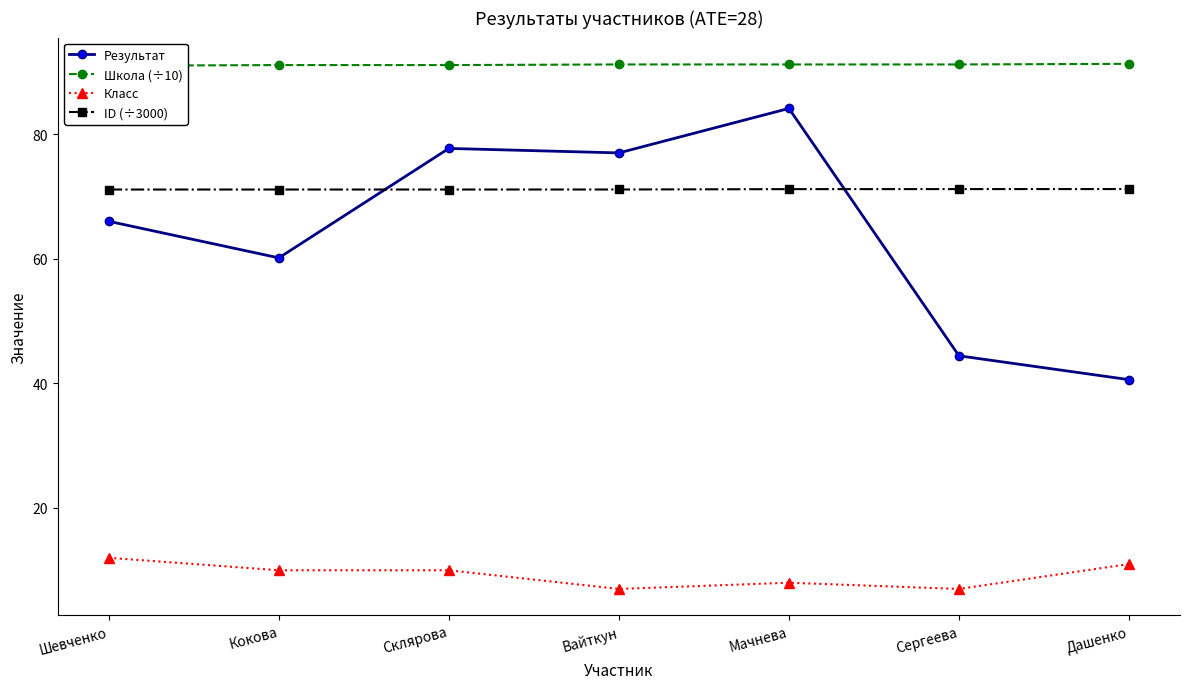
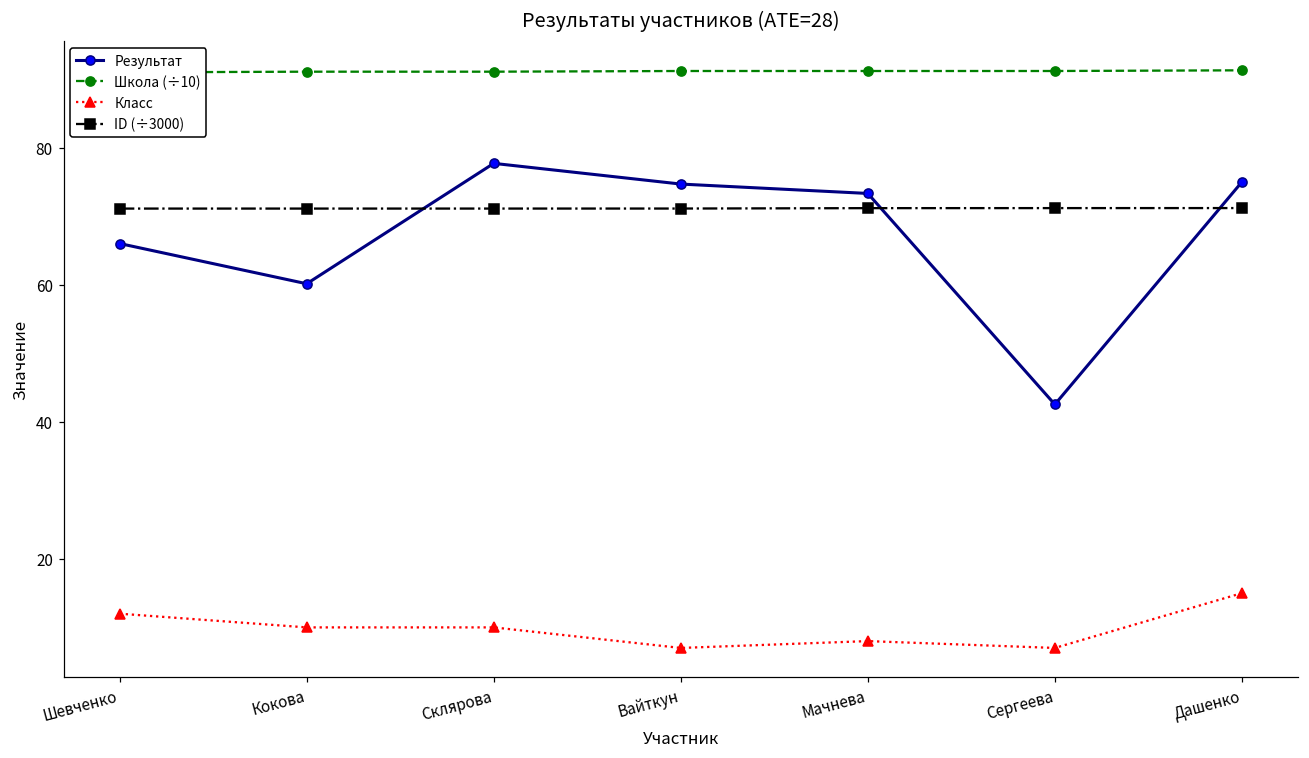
Результат, Вайткун: 77 -> 75
Результат, Мачнева: 84 -> 73
Результат, Сергеева: 44 -> 43
Результат, Дашенко: 41 -> 75
Класс, Дашенко: 11 -> 15
